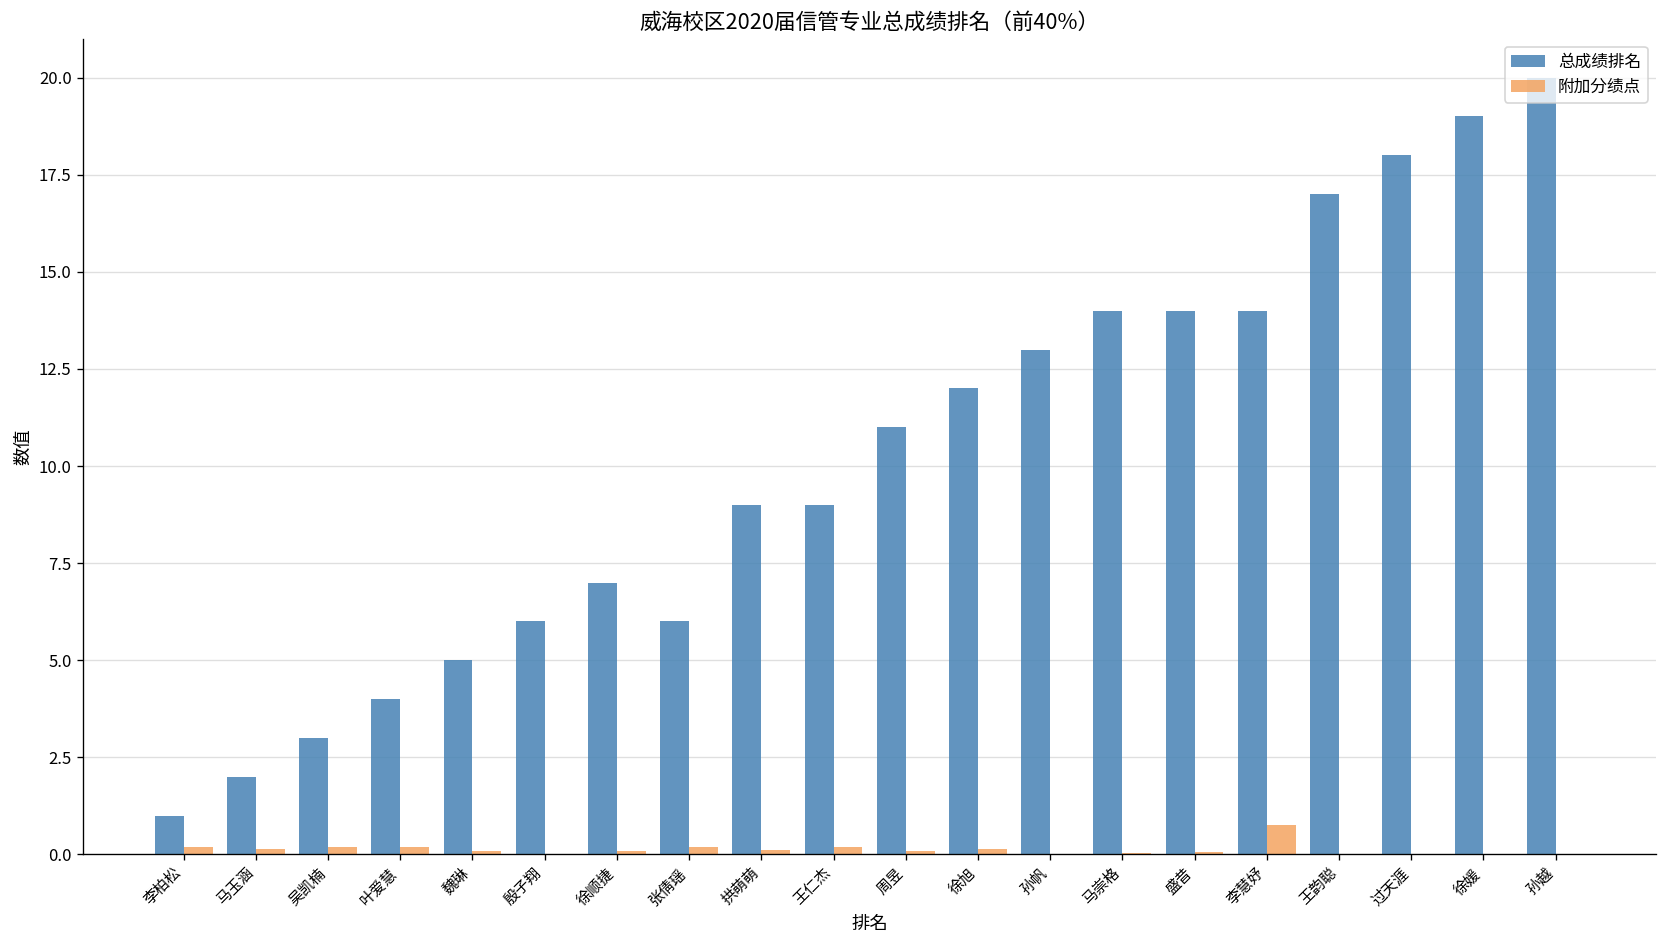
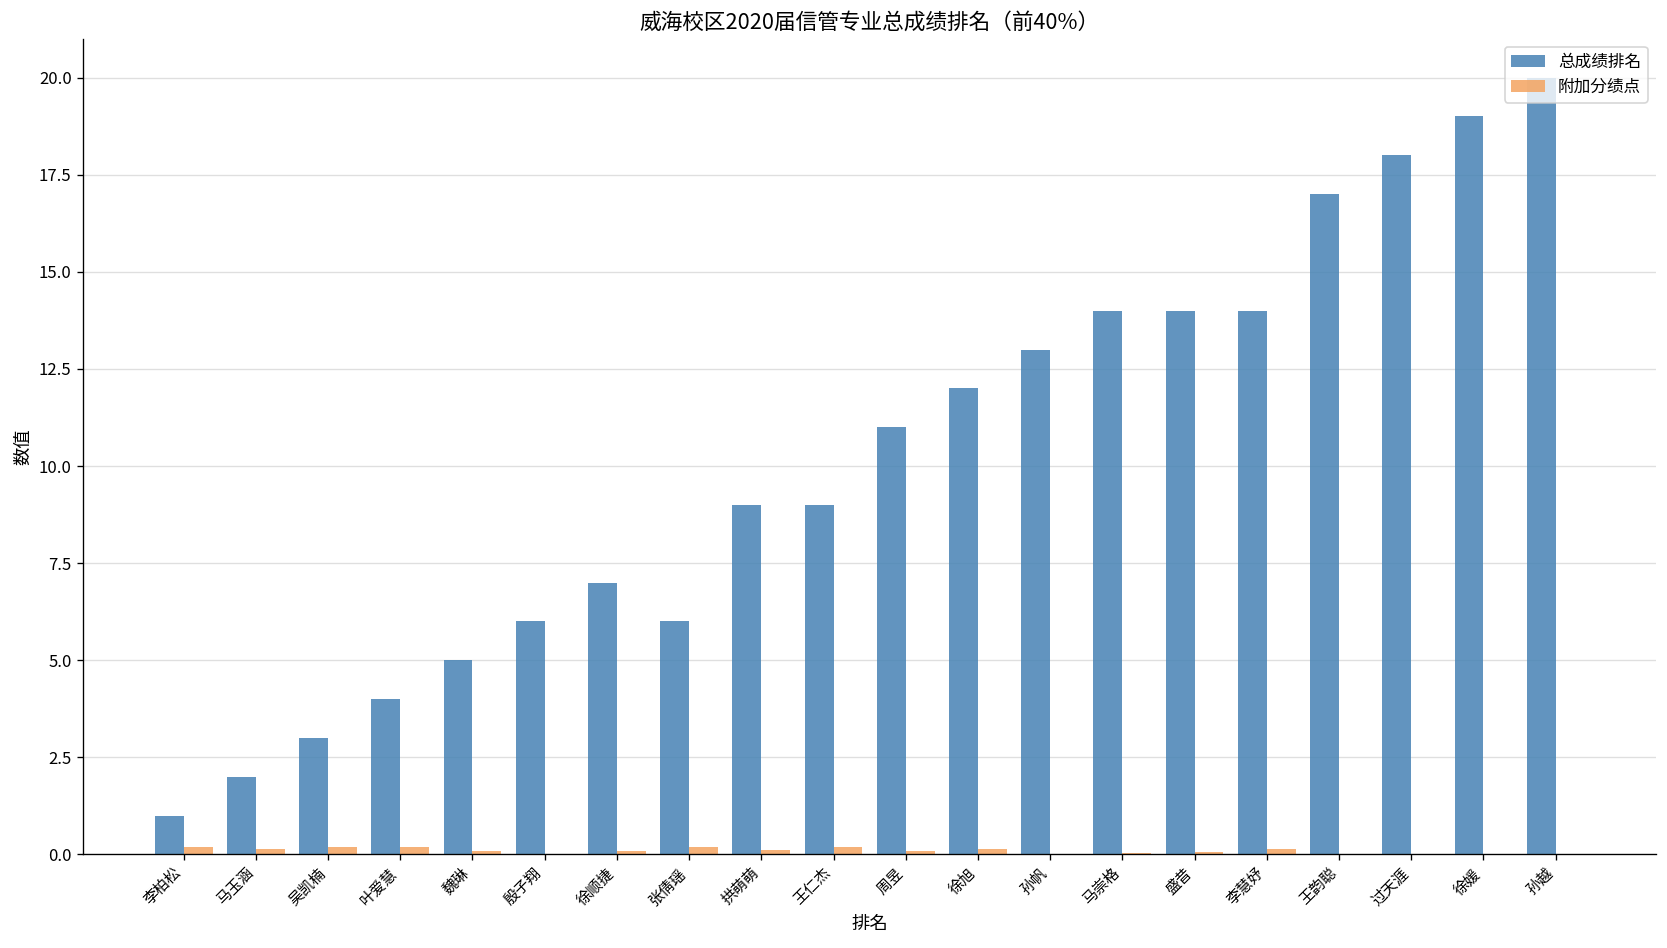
附加分绩点, 李慧妤: 0.8 -> 0.2
